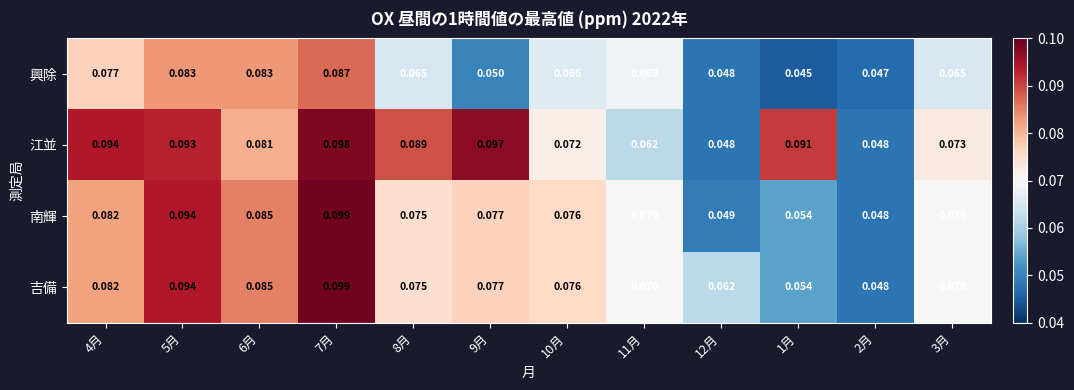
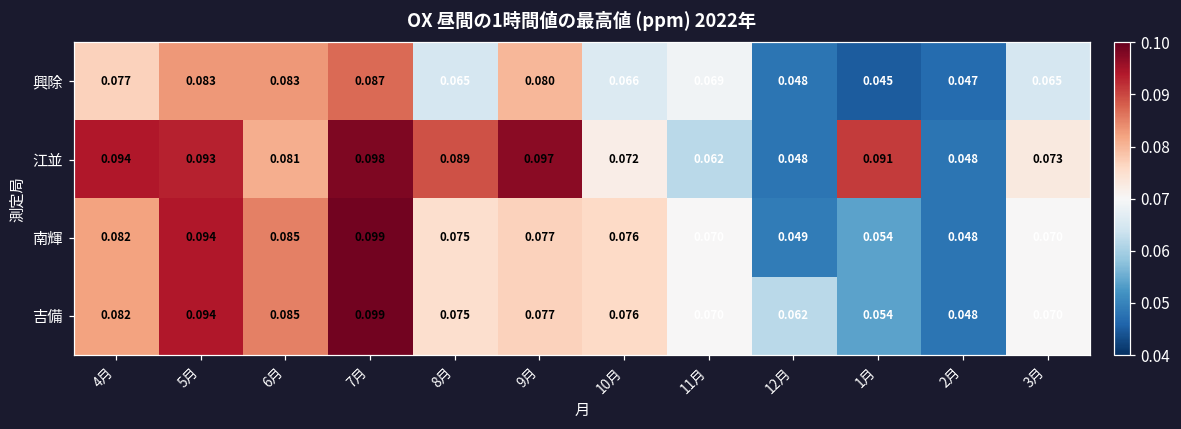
興除, 9月: 0.050 -> 0.080
